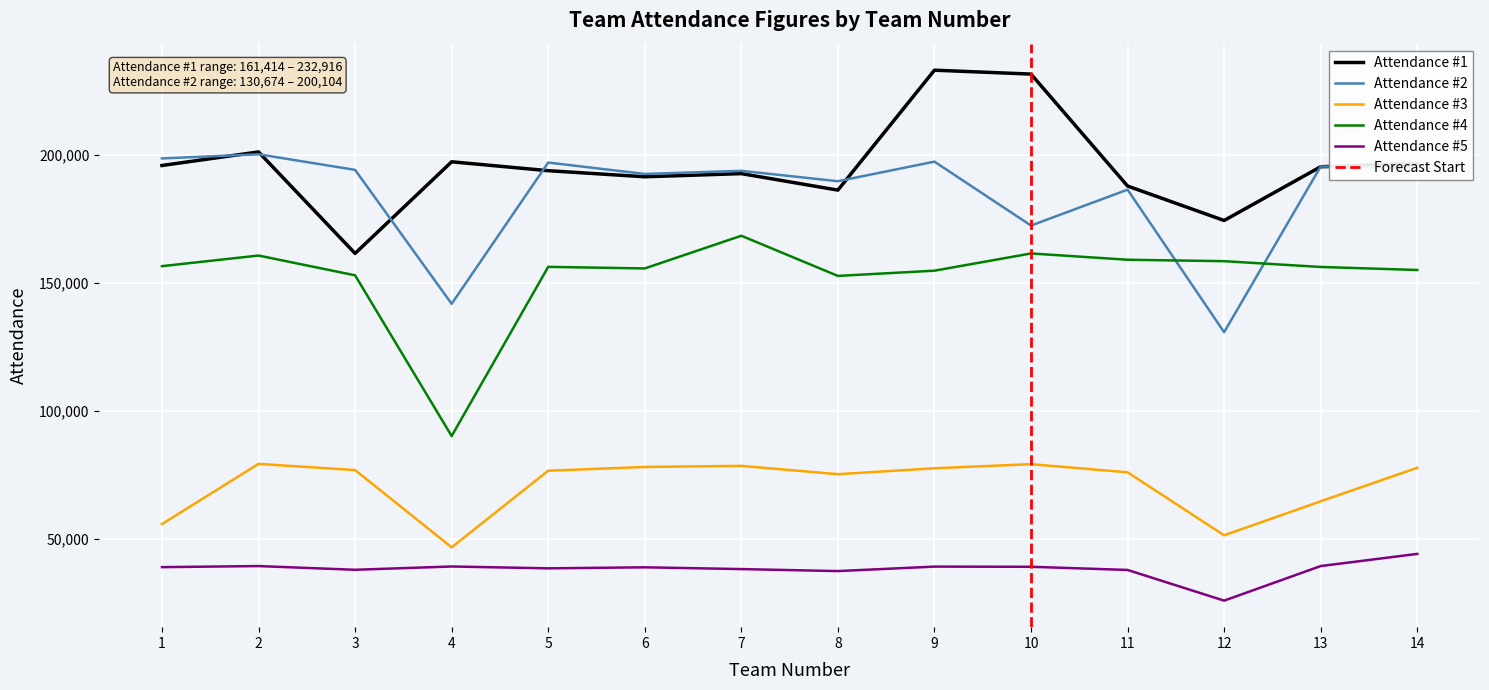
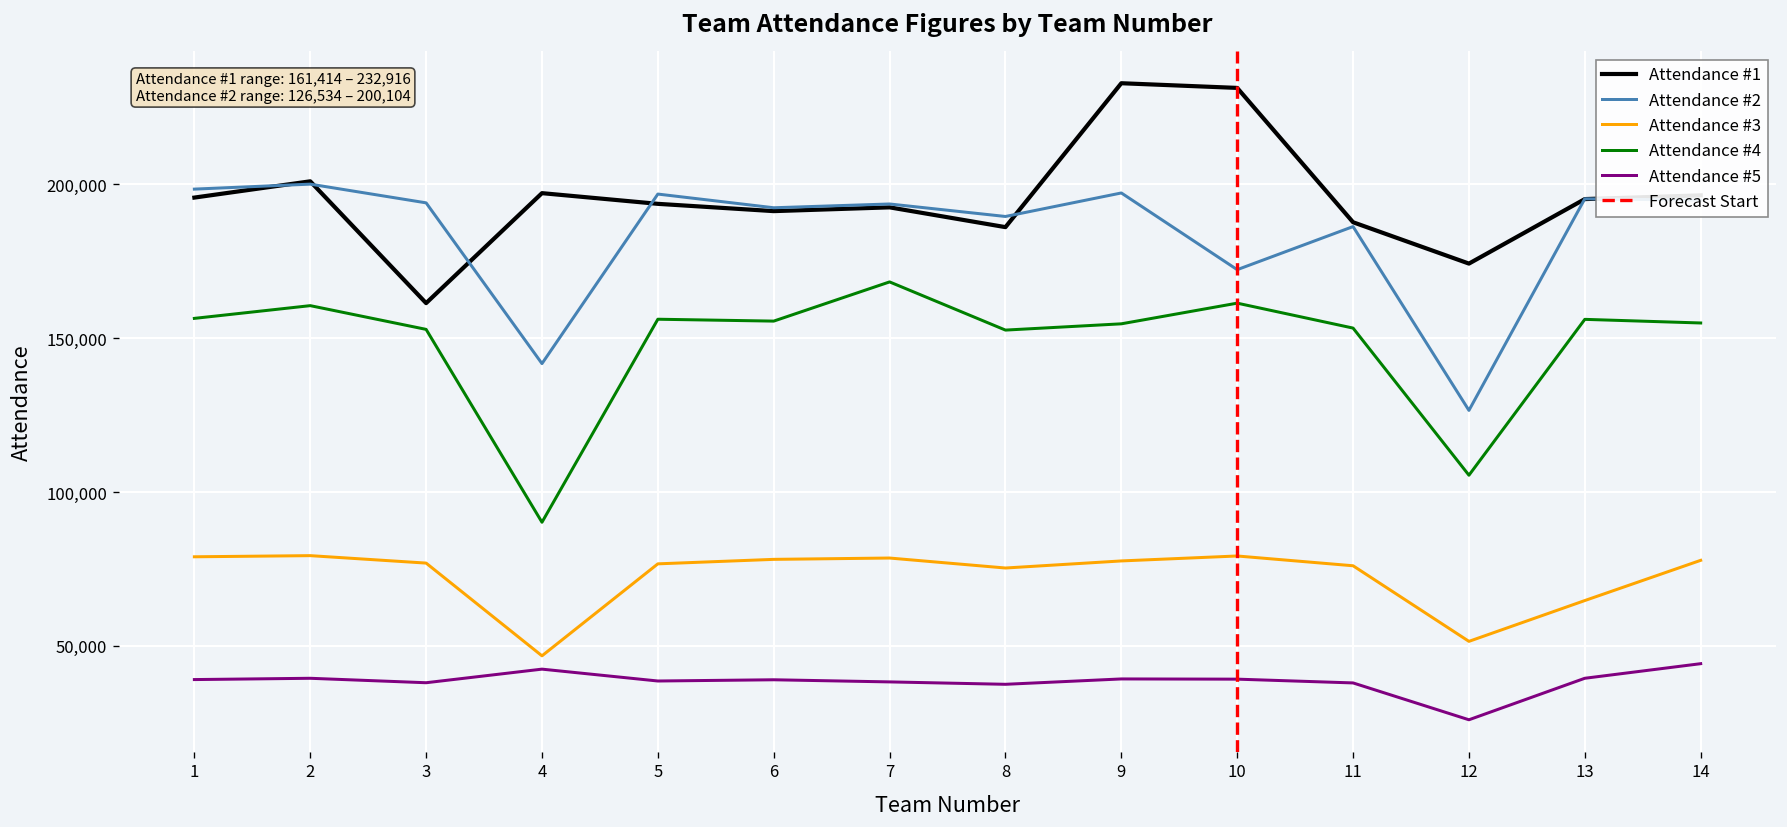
Attendance #3, 1: 56,000 -> 79,000
Attendance #5, 4: 39,000 -> 42,000
Attendance #4, 11: 159,000 -> 153,000
Attendance #2, 12: 130,674 -> 126,534
Attendance #4, 12: 158,000 -> 105,000
